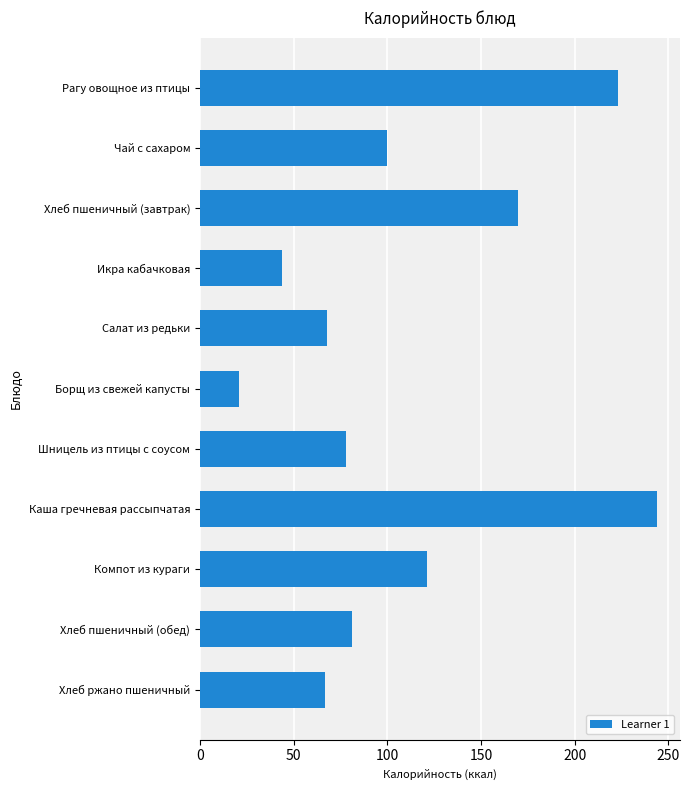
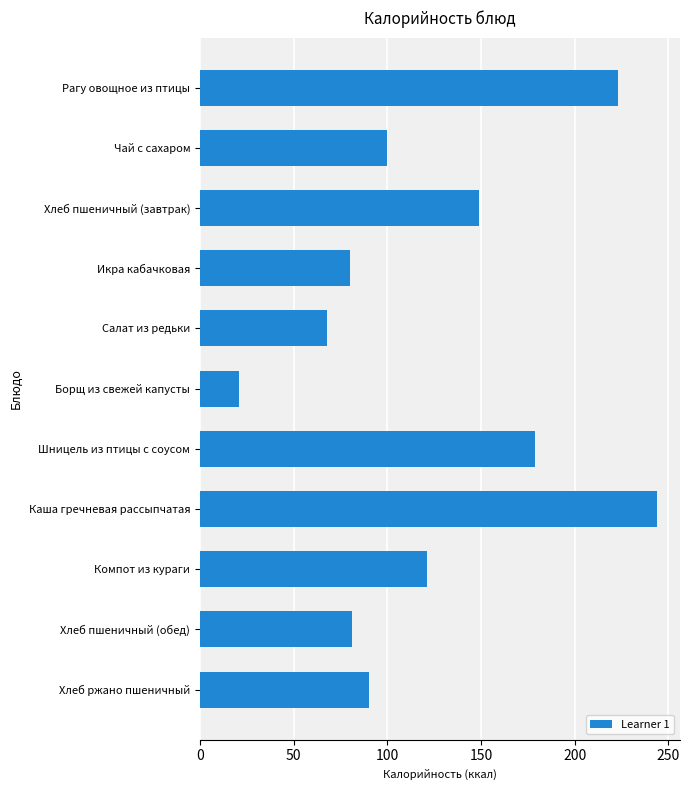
Хлеб пшеничный (завтрак): 170 -> 149
Икра кабачковая: 44 -> 80
Шницель из птицы с соусом: 78 -> 179
Хлеб ржано пшеничный: 67 -> 90
